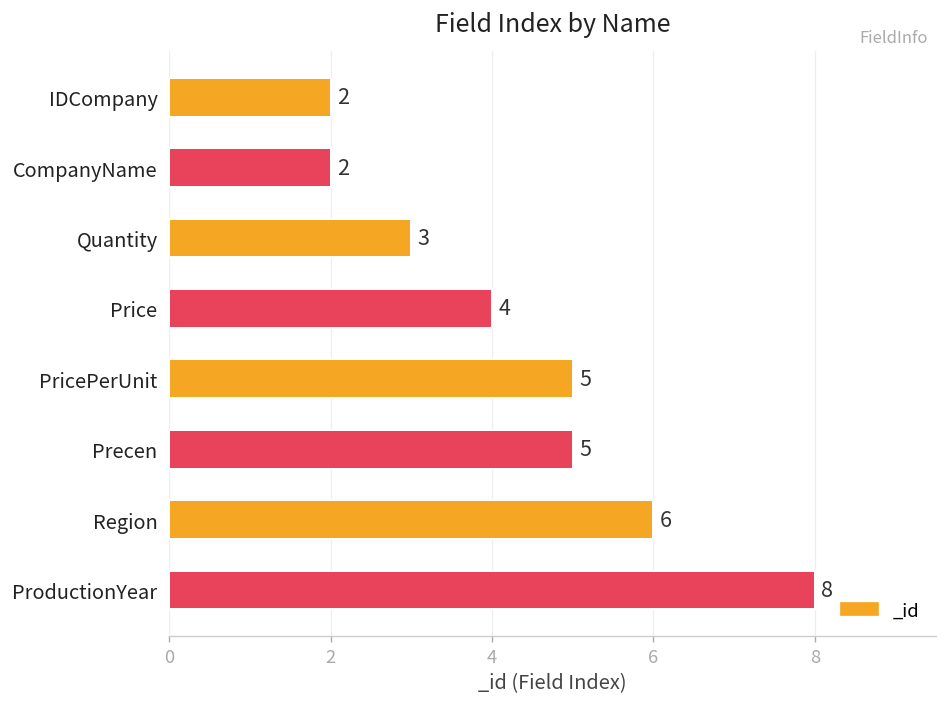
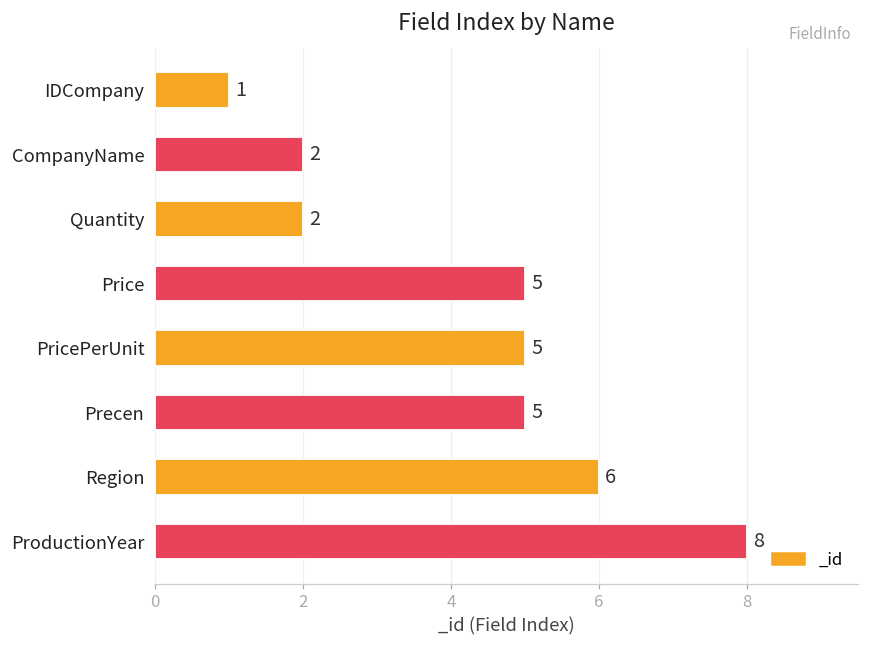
IDCompany: 2 -> 1
Quantity: 3 -> 2
Price: 4 -> 5
